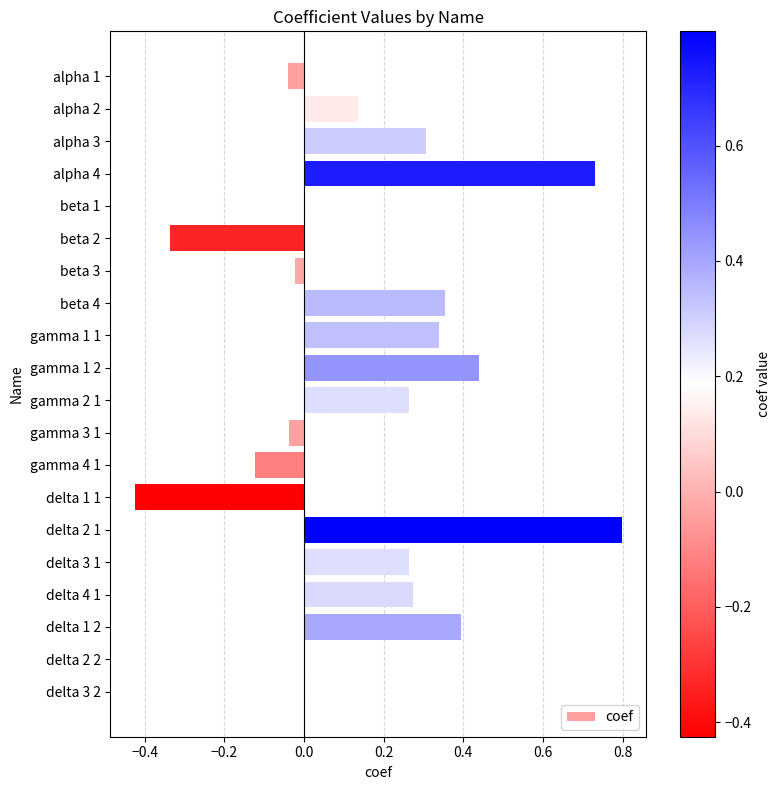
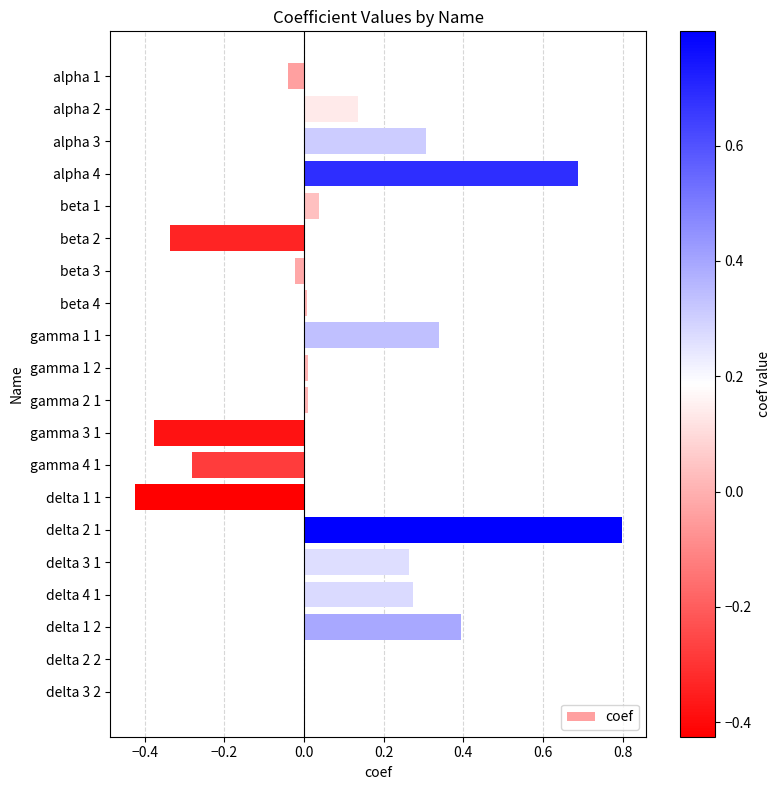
alpha 4: 0.73 -> 0.69
beta 1: 0.00 -> 0.04
beta 4: 0.35 -> 0.01
gamma 1 2: 0.44 -> 0.01
gamma 2 1: 0.26 -> 0.01
gamma 3 1: -0.04 -> -0.38
gamma 4 1: -0.12 -> -0.28
